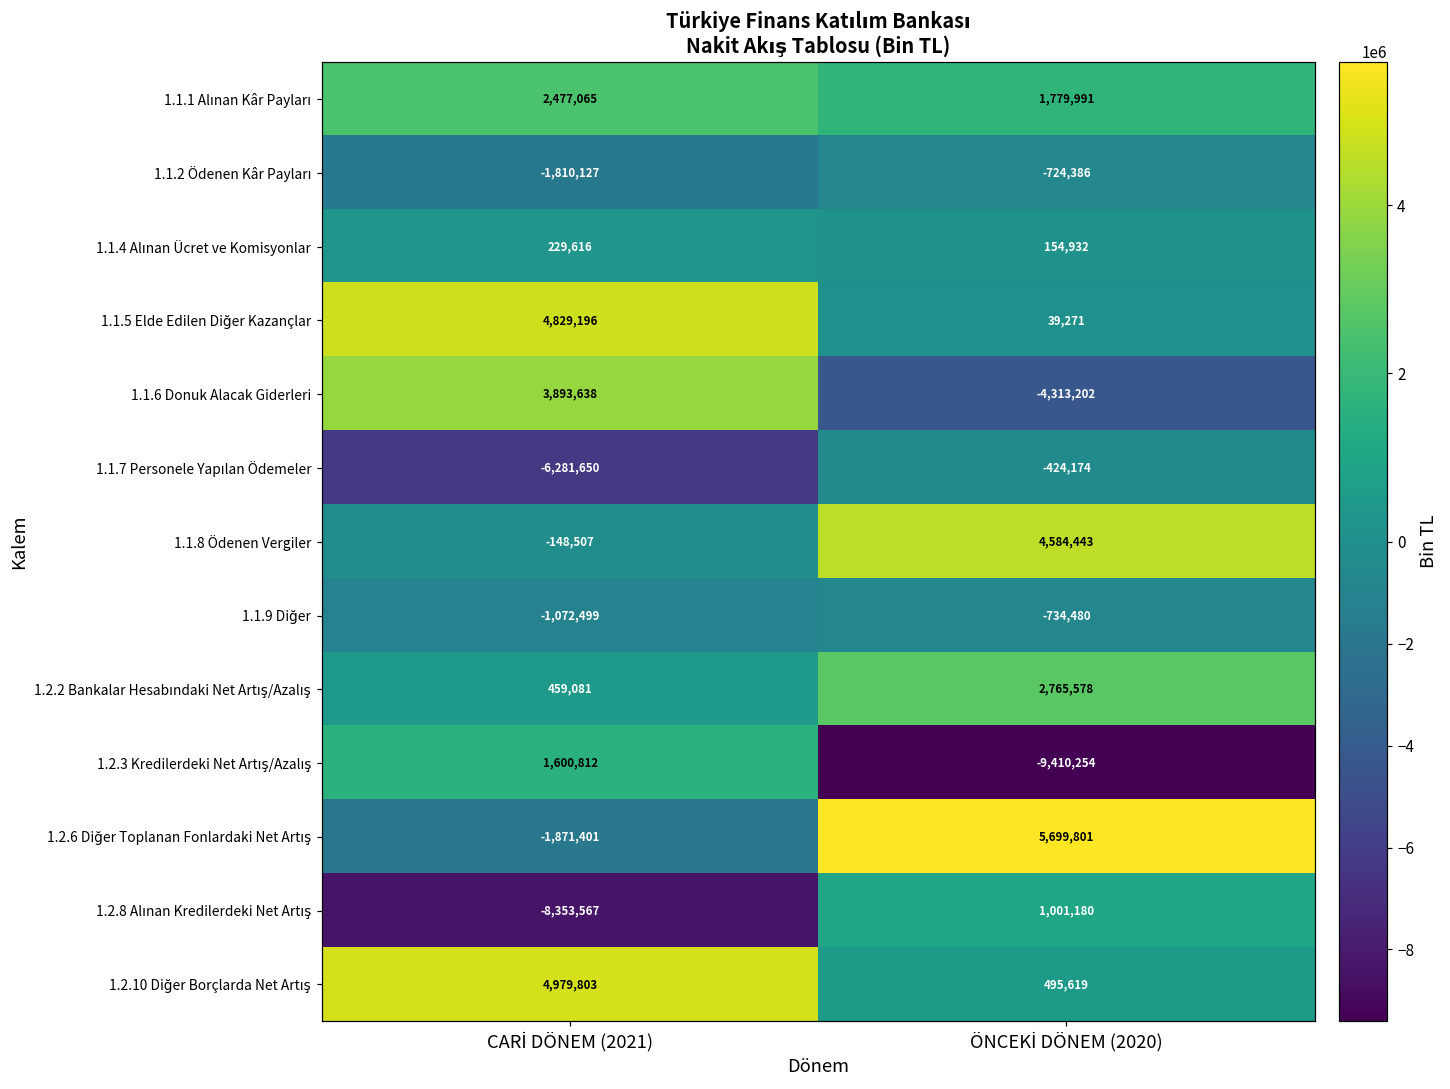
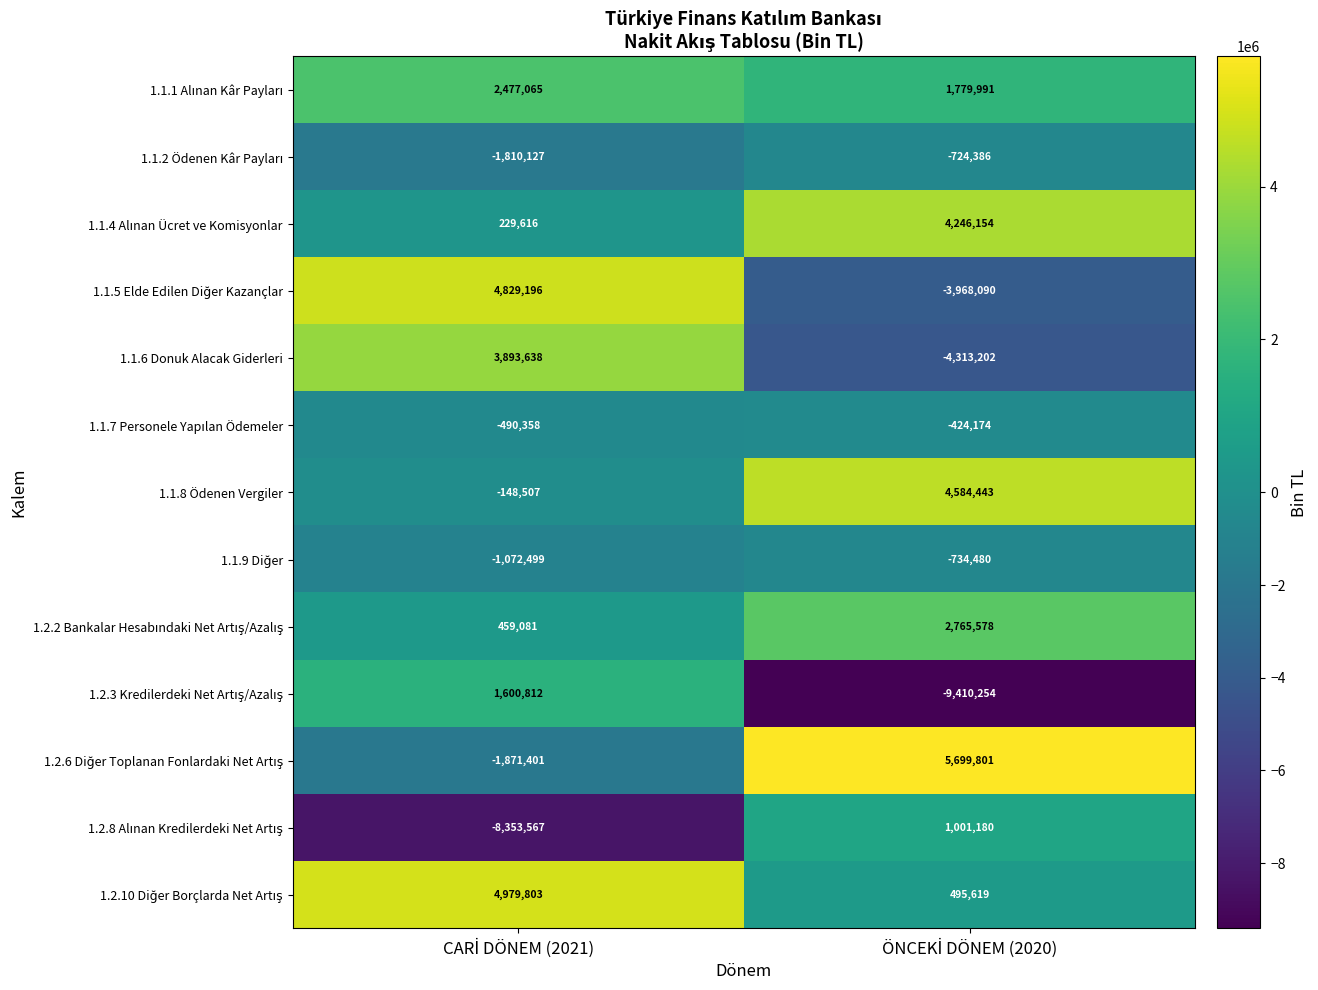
1.1.4 Alınan Ücret ve Komisyonlar, ÖNCEKİ DÖNEM (2020): 154,932 -> 4,246,154
1.1.5 Elde Edilen Diğer Kazançlar, ÖNCEKİ DÖNEM (2020): 39,271 -> -3,968,090
1.1.7 Personele Yapılan Ödemeler, CARİ DÖNEM (2021): -6,281,650 -> -490,358
